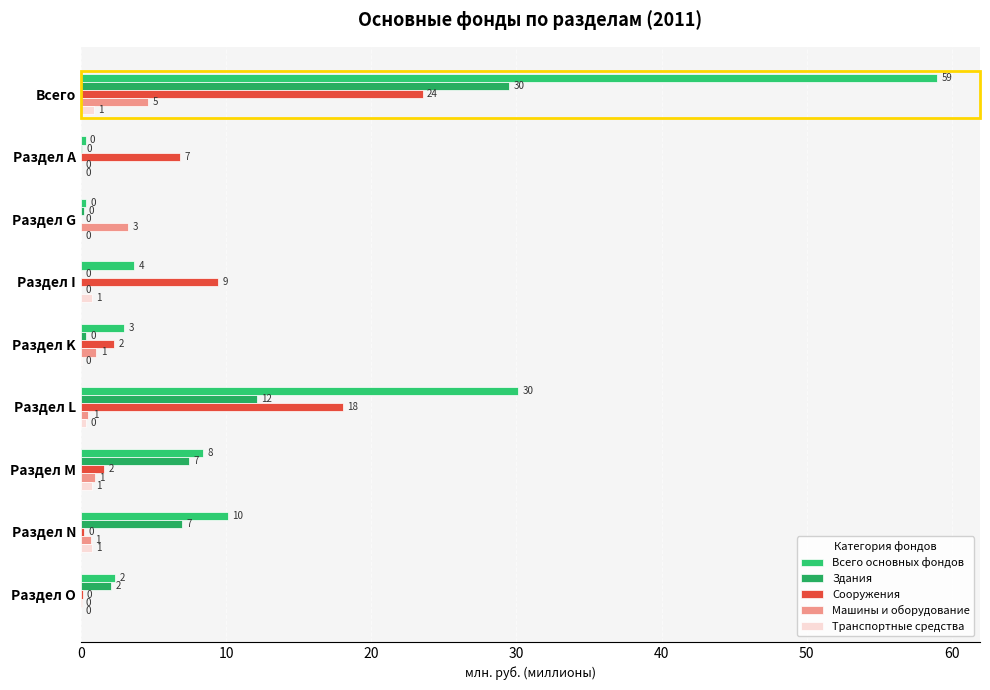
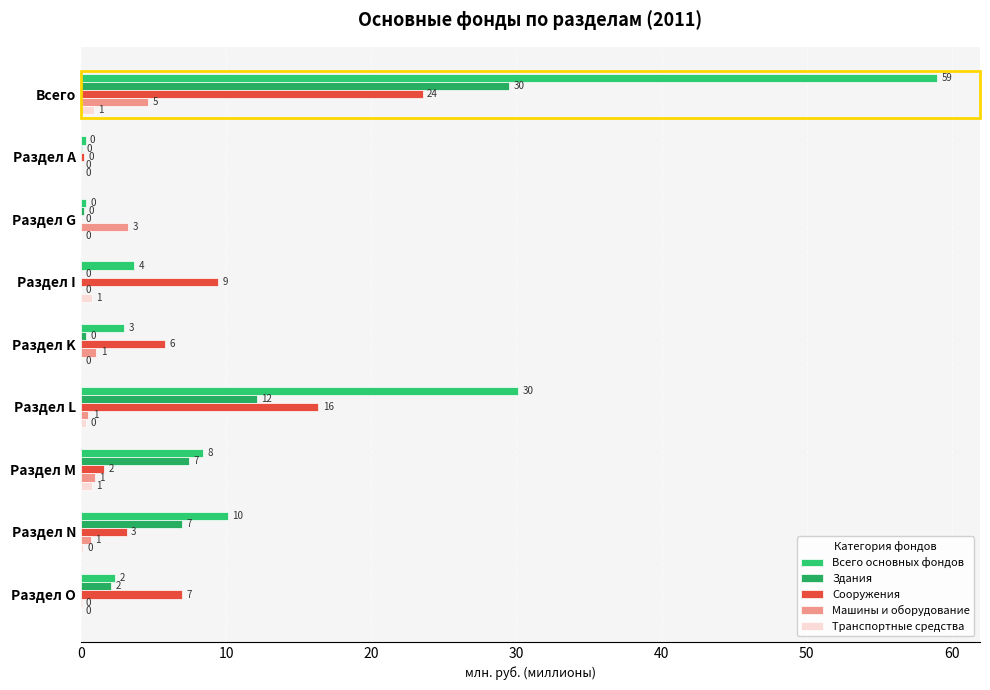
Сооружения, Раздел А: 7 -> 0
Сооружения, Раздел K: 2 -> 6
Сооружения, Раздел L: 18 -> 16
Сооружения, Раздел N: 0 -> 3
Транспортные средства, Раздел N: 1 -> 0
Сооружения, Раздел O: 0 -> 7
